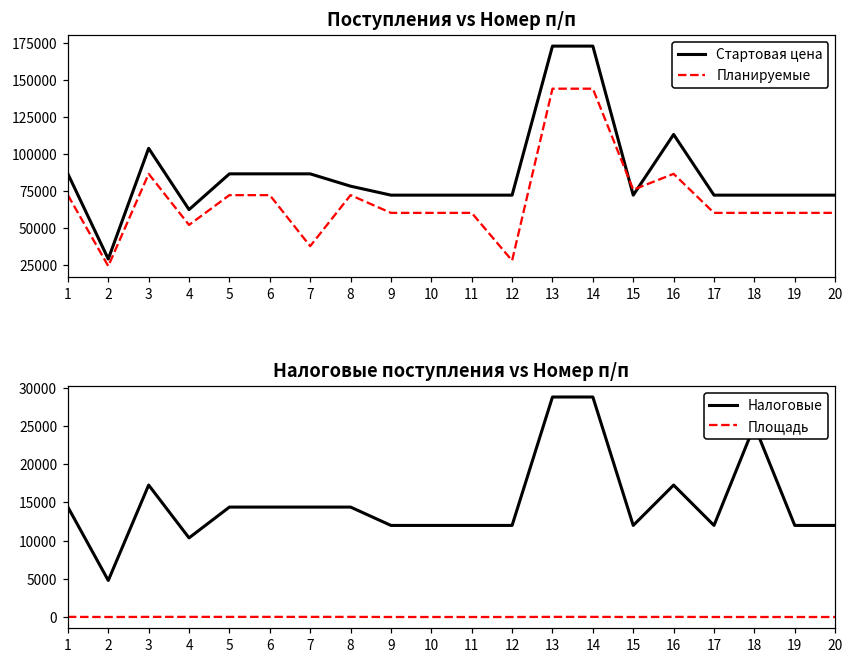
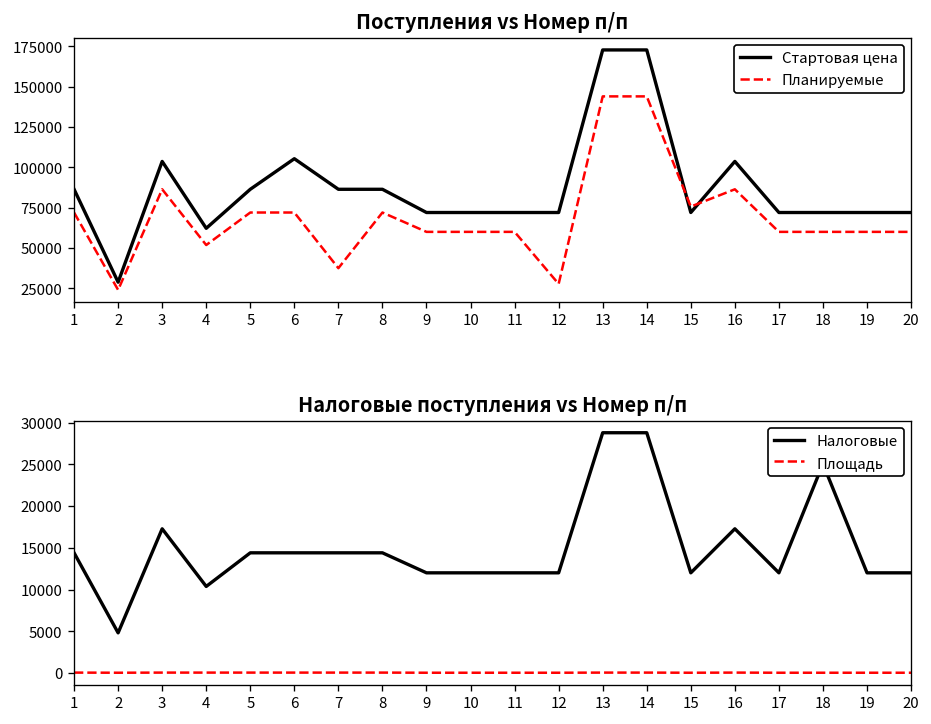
Поступления vs Номер п/п, Стартовая цена, 6: 86000 -> 105000
Поступления vs Номер п/п, Стартовая цена, 8: 78000 -> 86000
Поступления vs Номер п/п, Стартовая цена, 16: 113000 -> 104000
